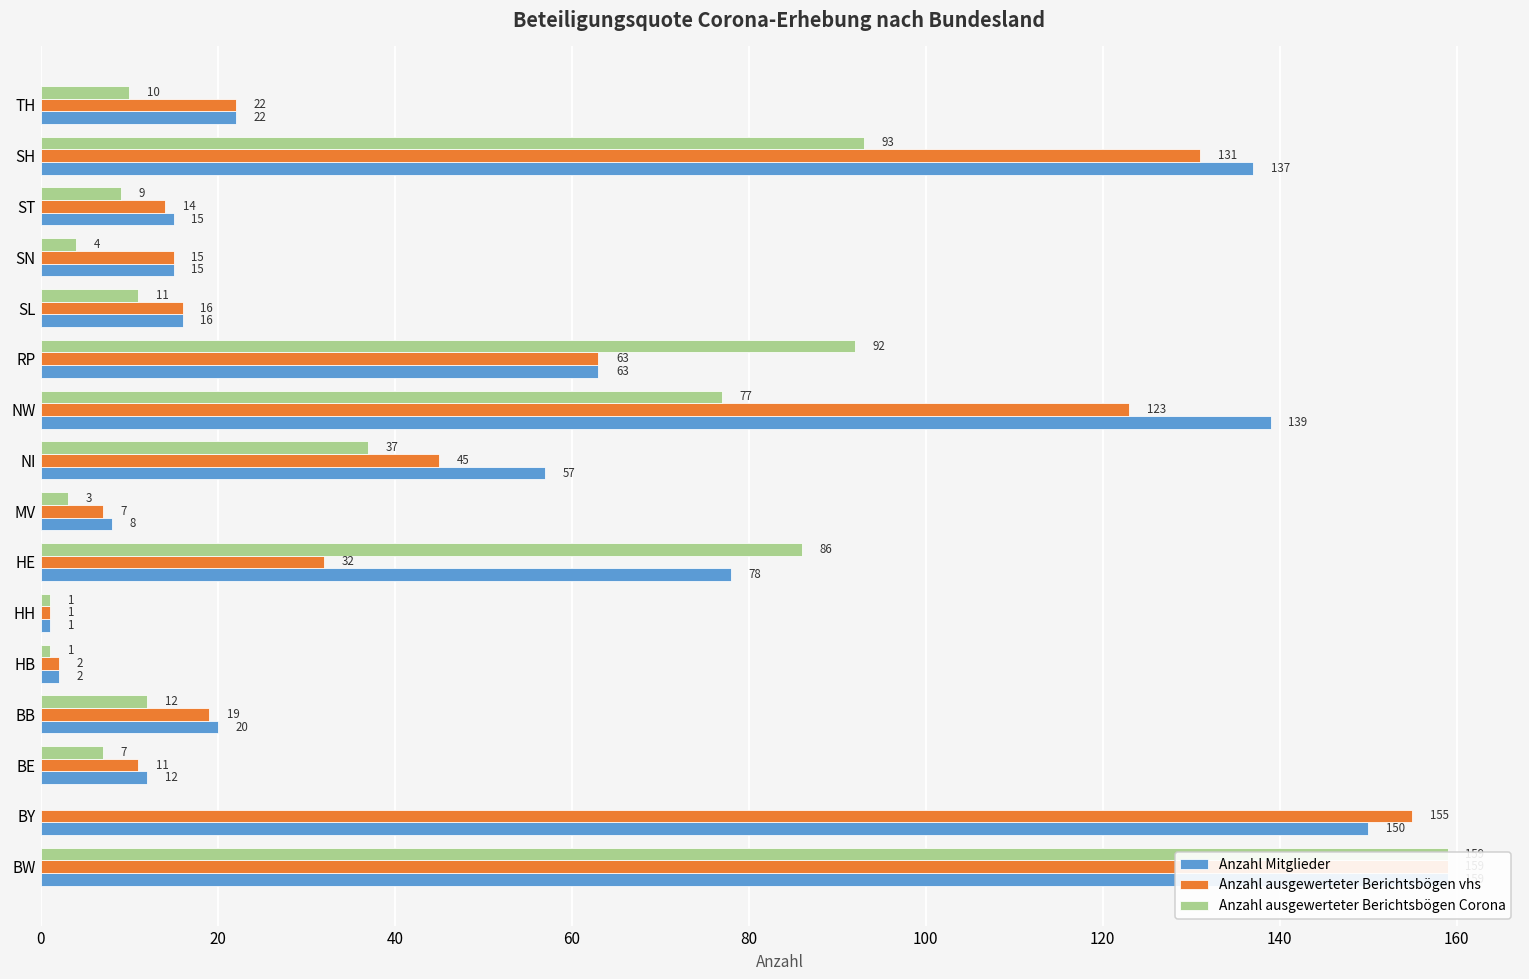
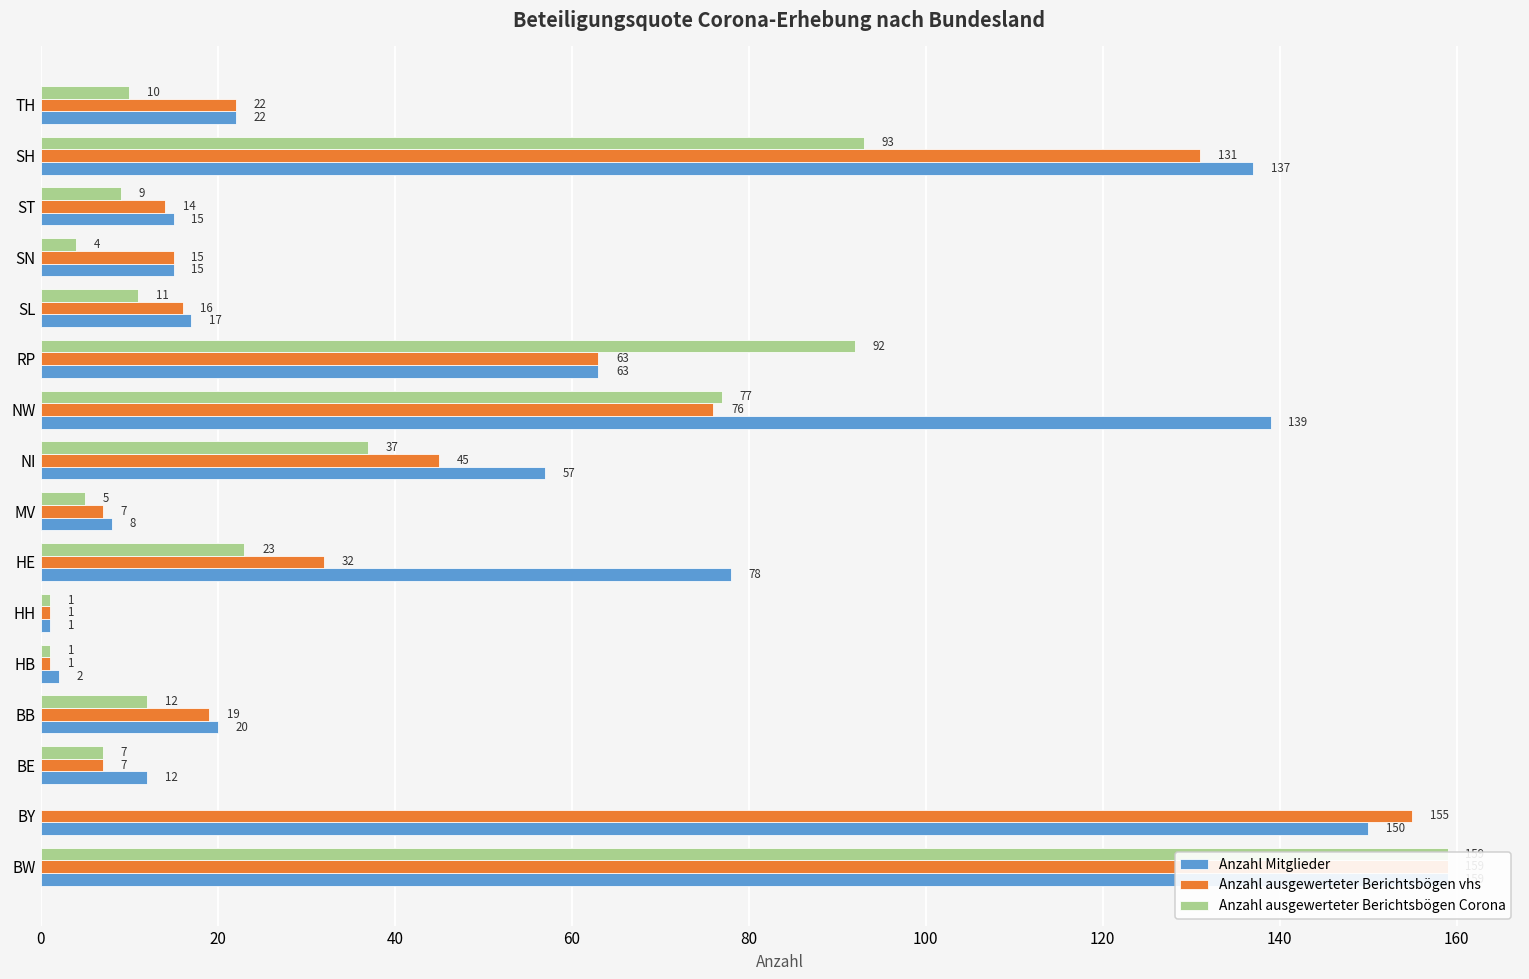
Anzahl Mitglieder, SL: 16 -> 17
Anzahl ausgewerteter Berichtsbögen vhs, NW: 123 -> 76
Anzahl ausgewerteter Berichtsbögen Corona, MV: 3 -> 5
Anzahl ausgewerteter Berichtsbögen Corona, HE: 86 -> 23
Anzahl ausgewerteter Berichtsbögen vhs, HB: 2 -> 1
Anzahl ausgewerteter Berichtsbögen vhs, BE: 11 -> 7
